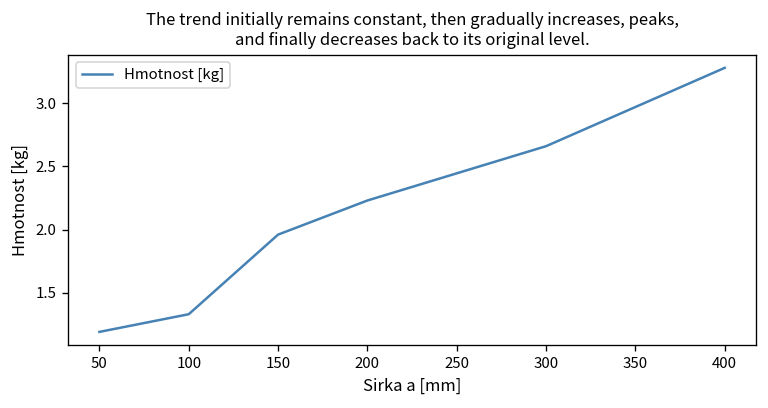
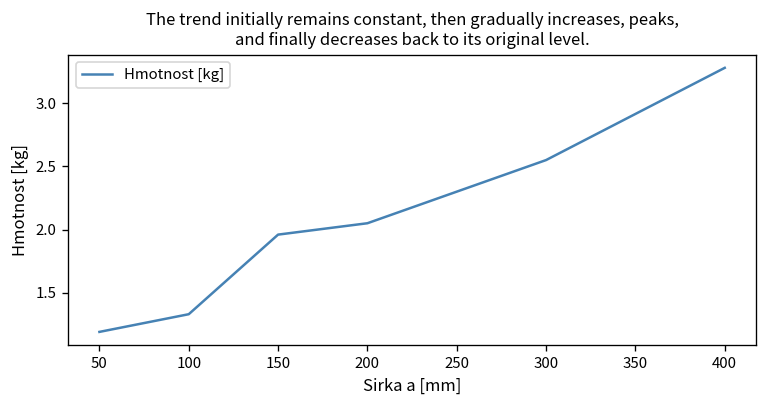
200: 2.23 -> 2.05
300: 2.66 -> 2.55
